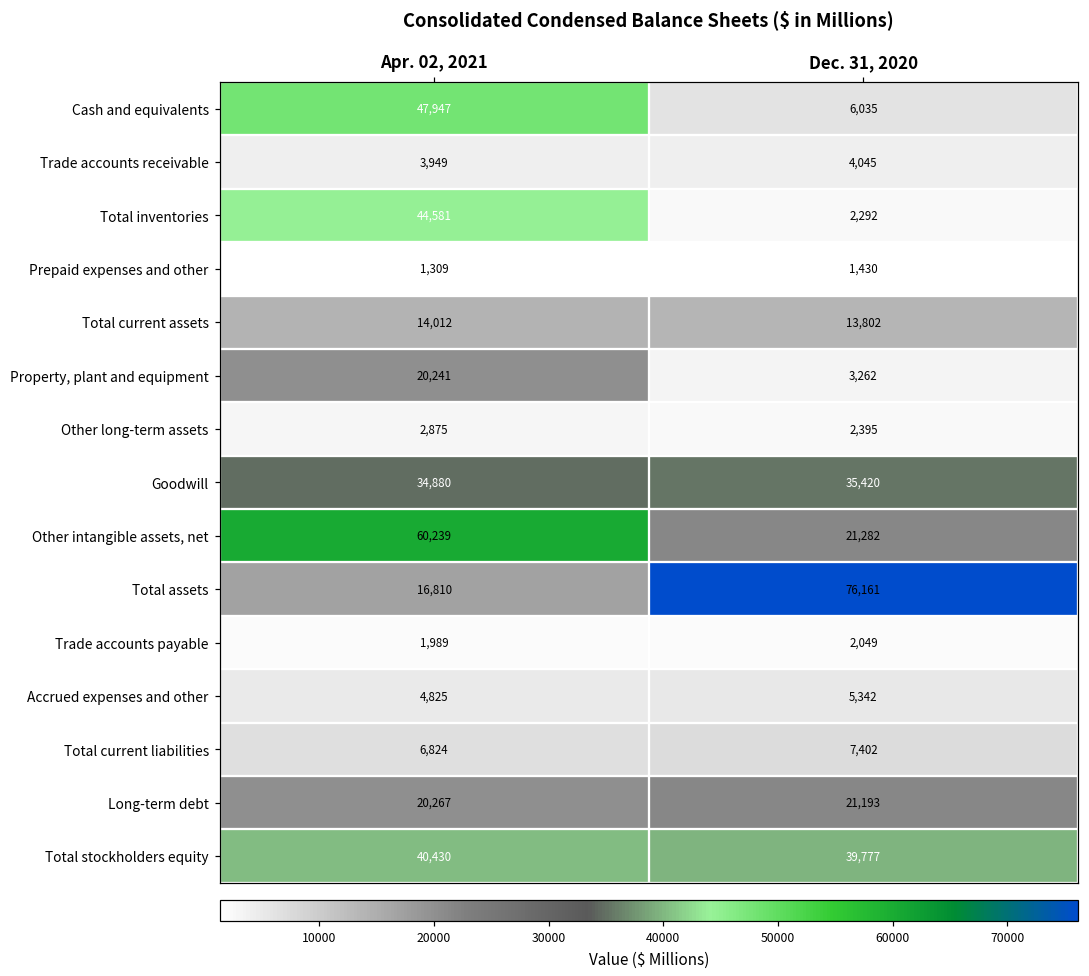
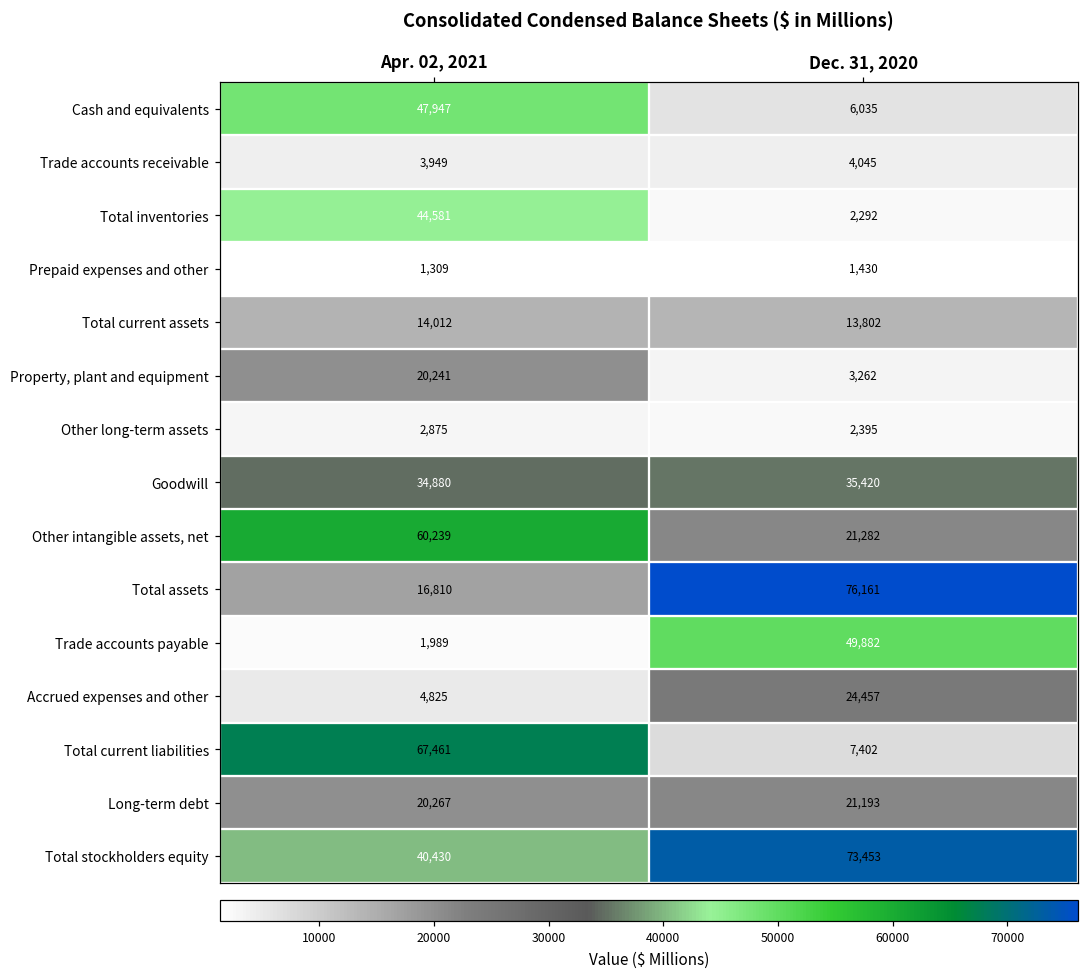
Trade accounts payable, Dec. 31, 2020: 2,049 -> 49,882
Accrued expenses and other, Dec. 31, 2020: 5,342 -> 24,457
Total current liabilities, Apr. 02, 2021: 6,824 -> 67,461
Total stockholders equity, Dec. 31, 2020: 39,777 -> 73,453
